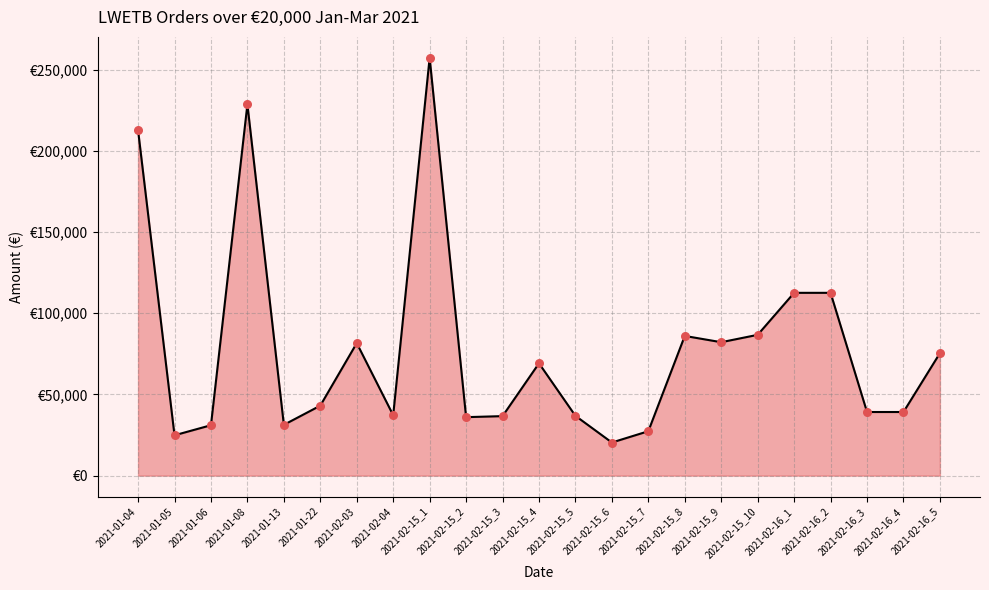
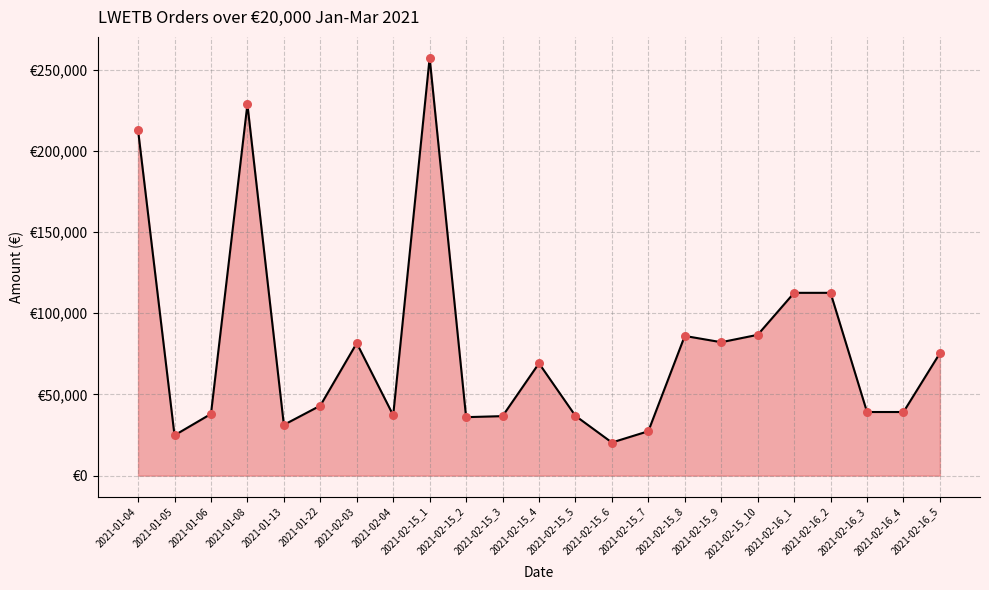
2021-01-06: €31,000 -> €38,000
